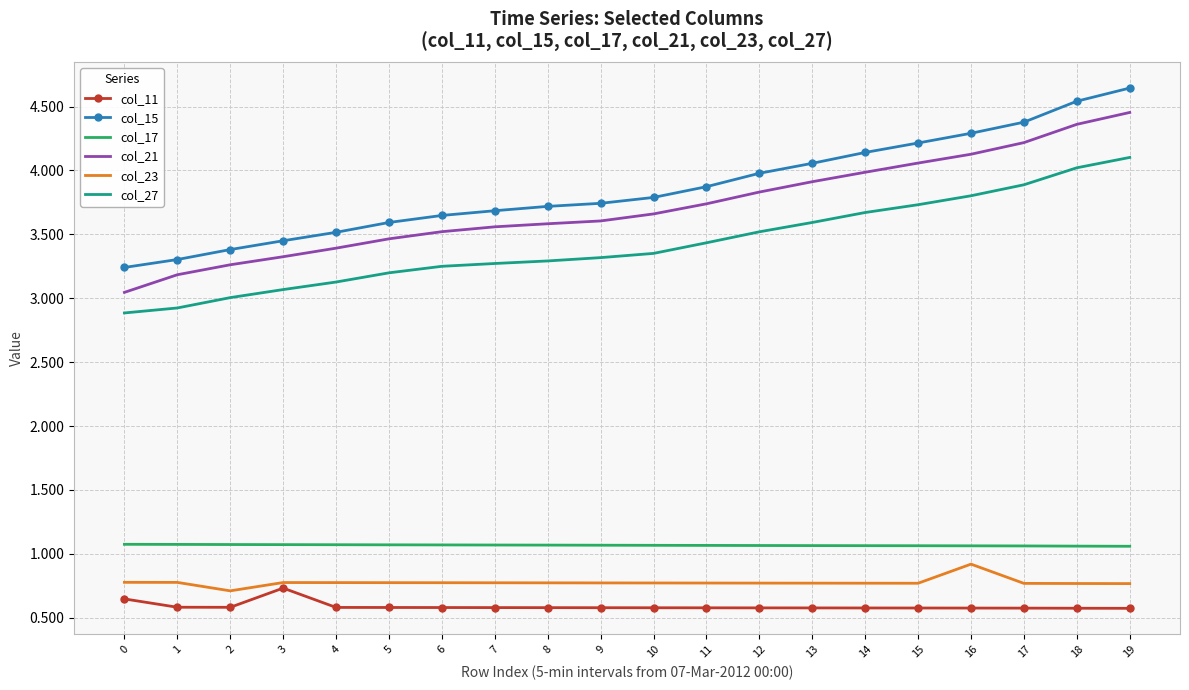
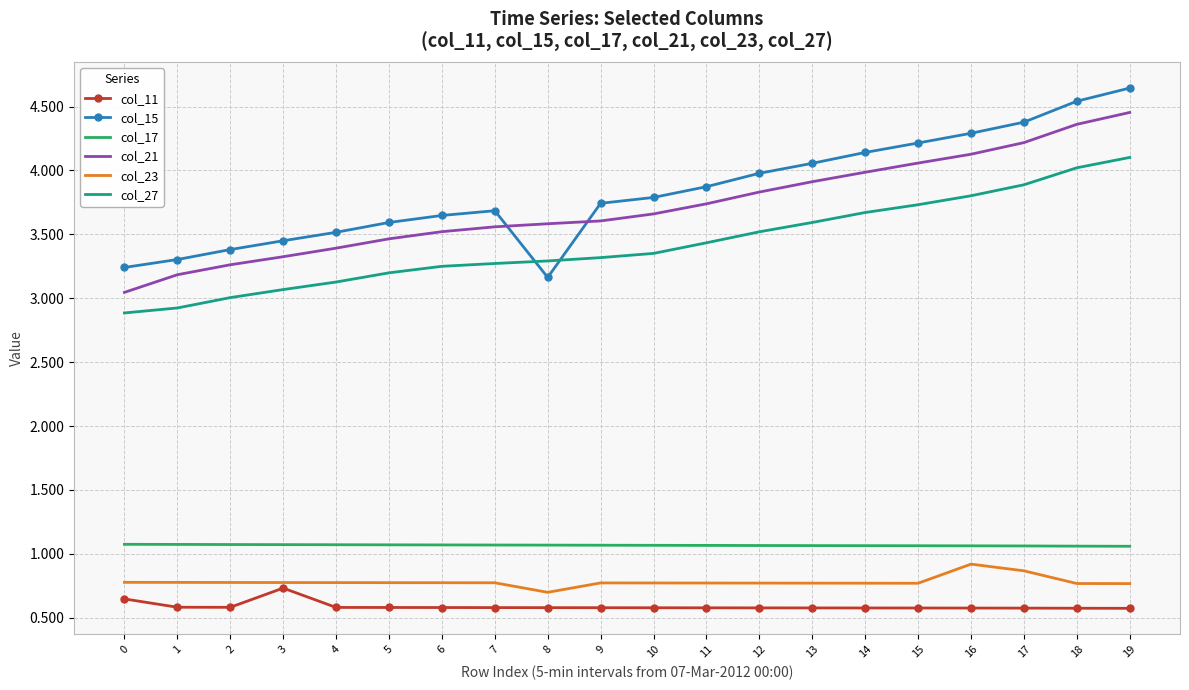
col_23, 2: 0.71 -> 0.78
col_15, 8: 3.72 -> 3.16
col_23, 8: 0.77 -> 0.70
col_23, 17: 0.77 -> 0.87
